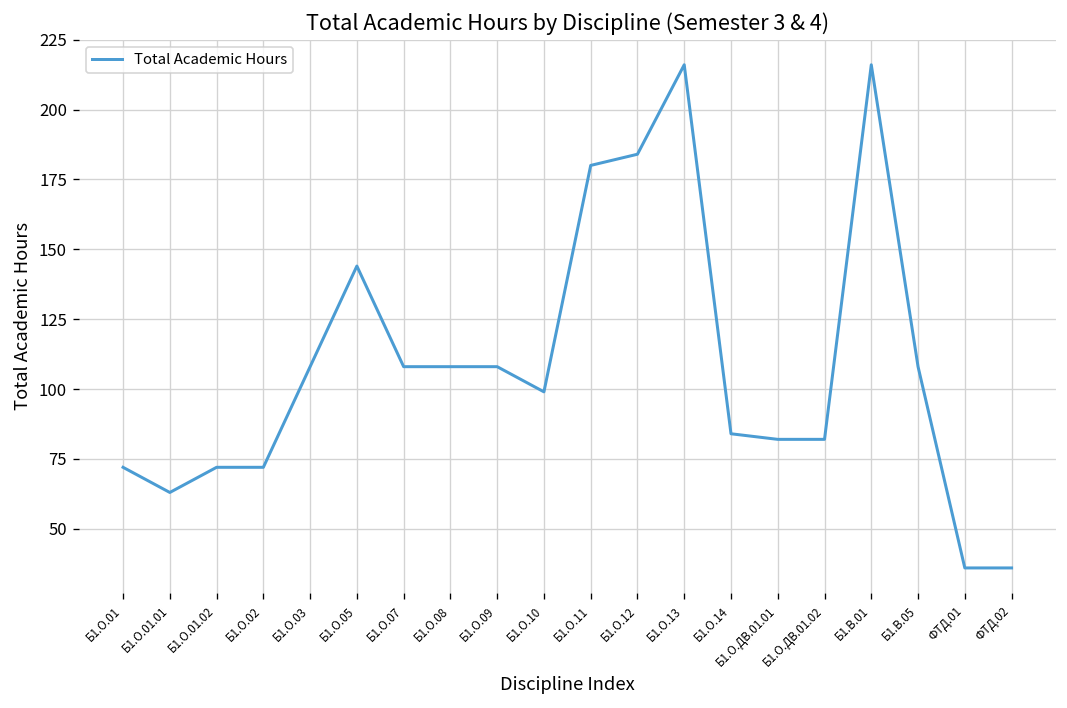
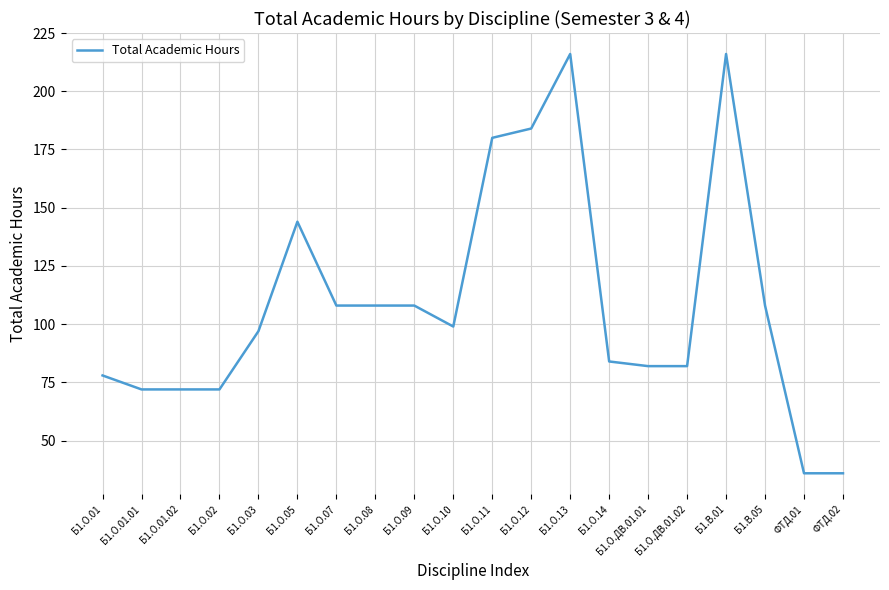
Б1.О.01: 72 -> 78
Б1.О.01.01: 63 -> 72
Б1.О.03: 108 -> 97
